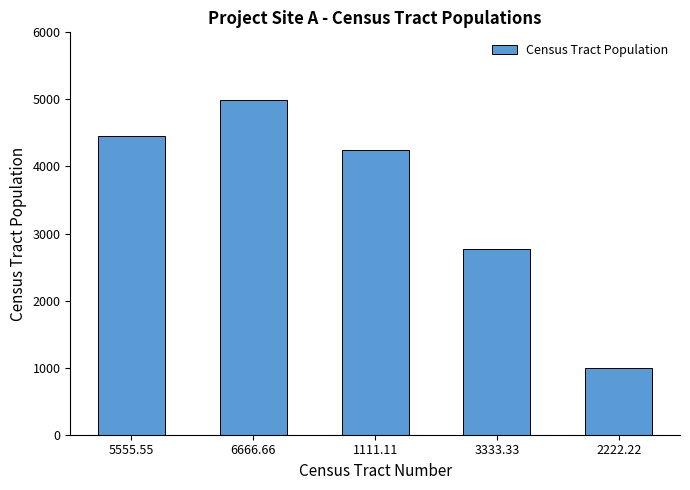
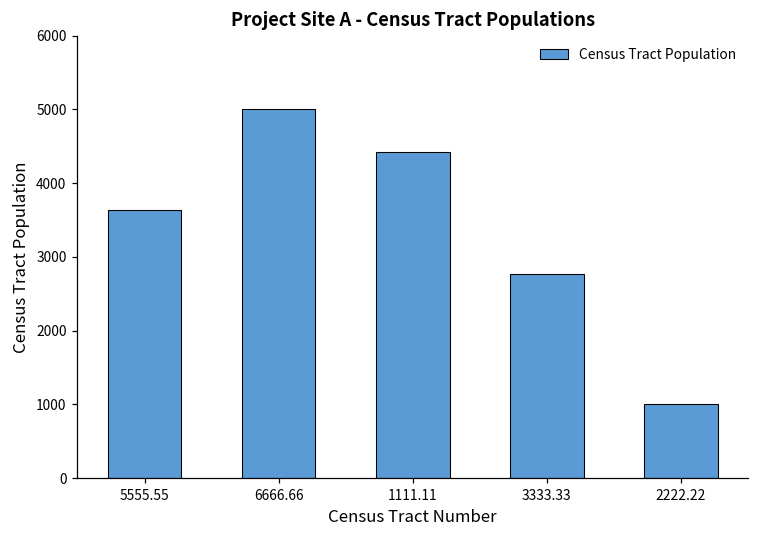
5555.55: 4500 -> 3600
1111.11: 4200 -> 4400
